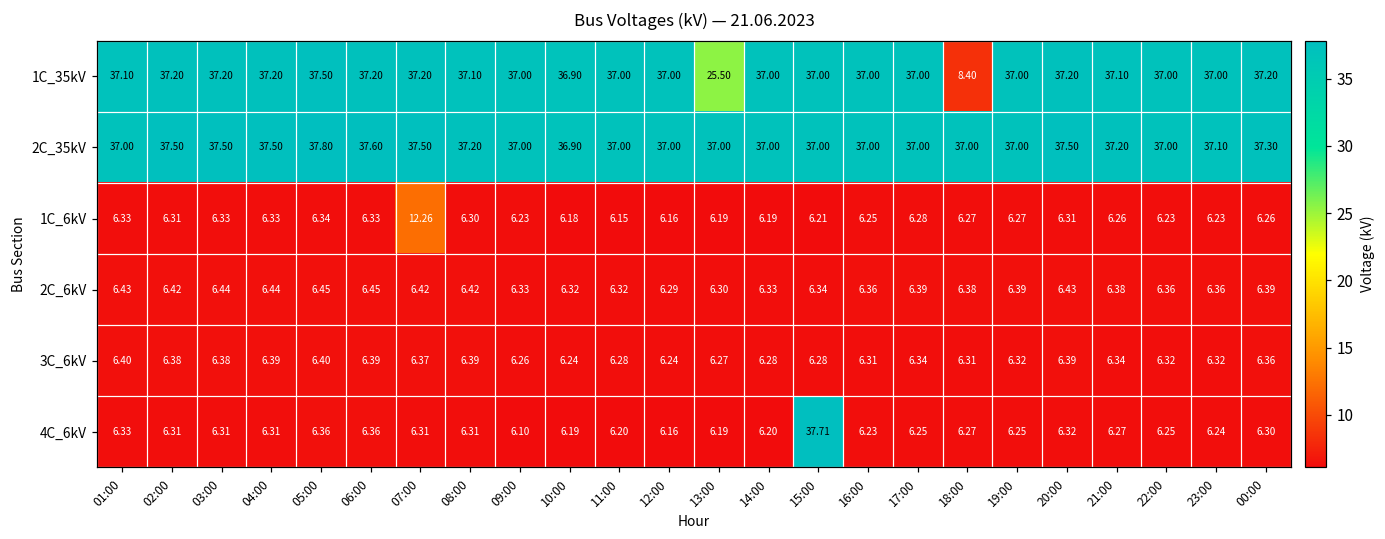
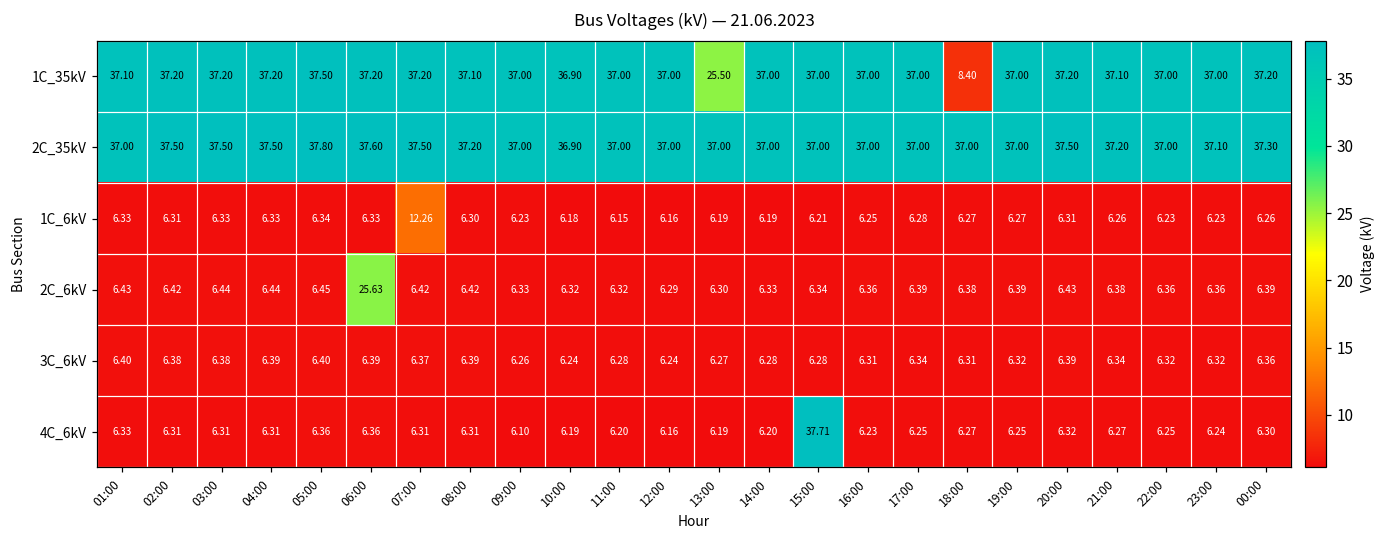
2C_6kV, 06:00: 6.45 -> 25.63
